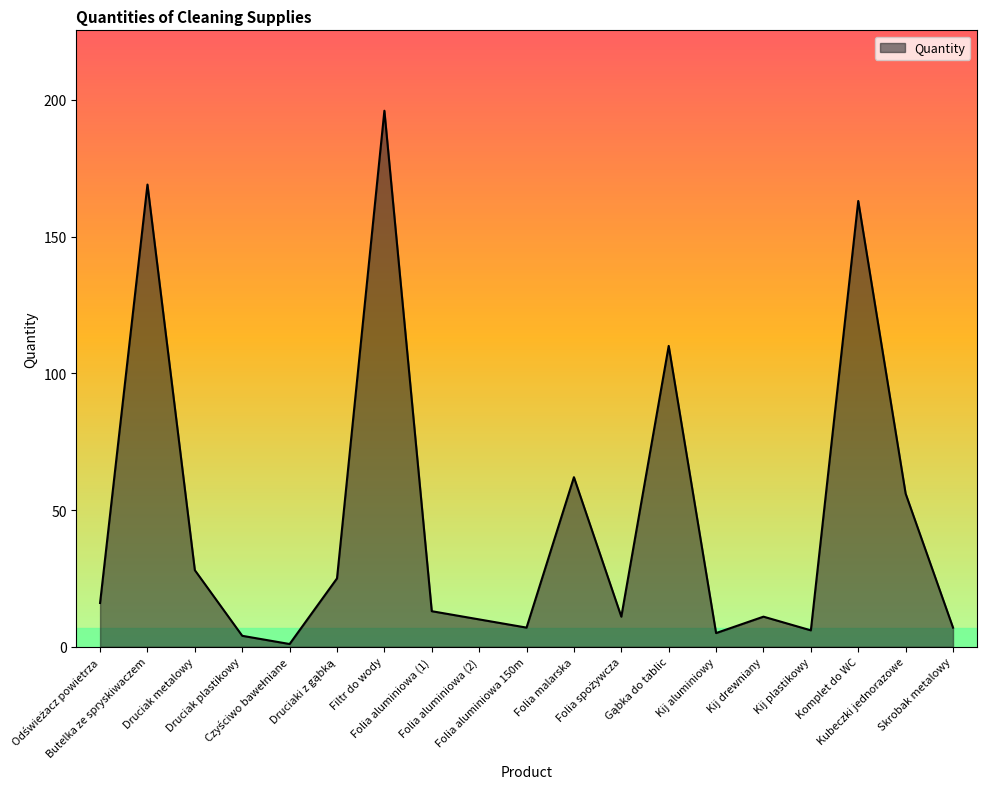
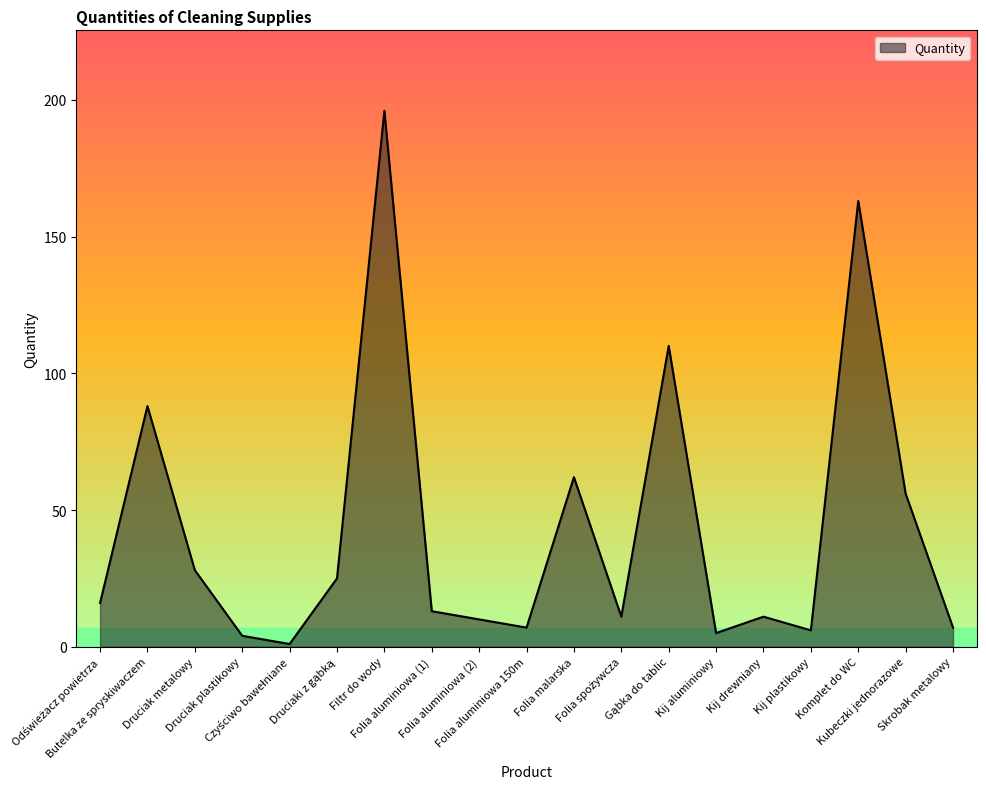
Butelka ze spryskiwaczem: 169 -> 88
